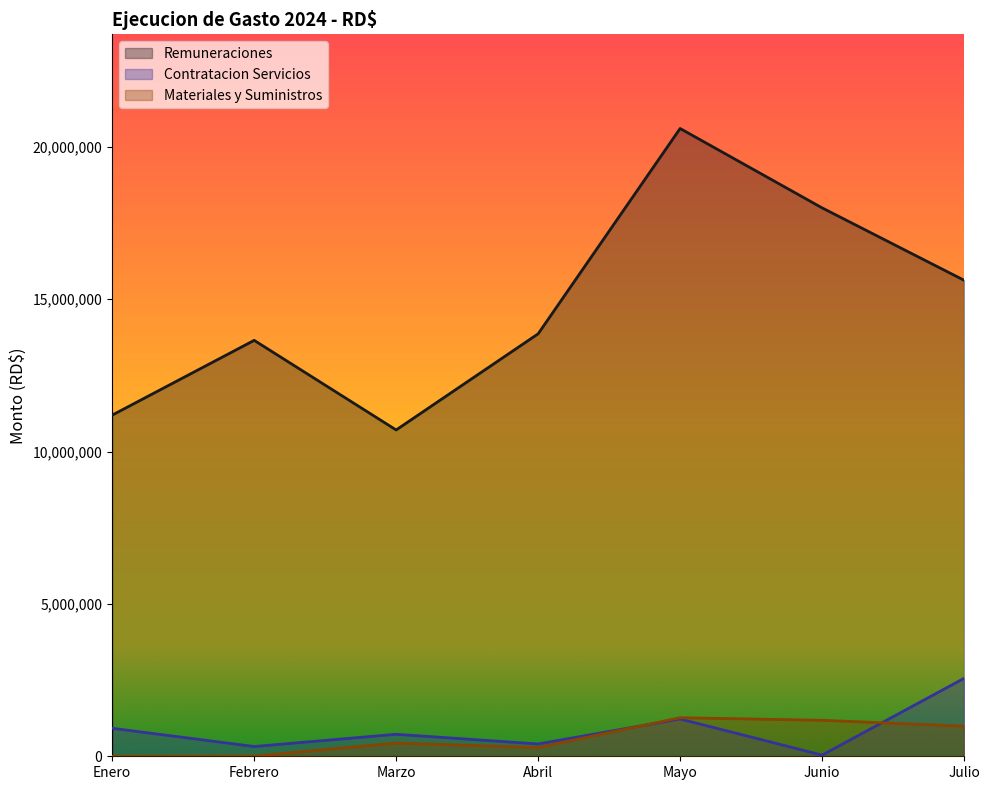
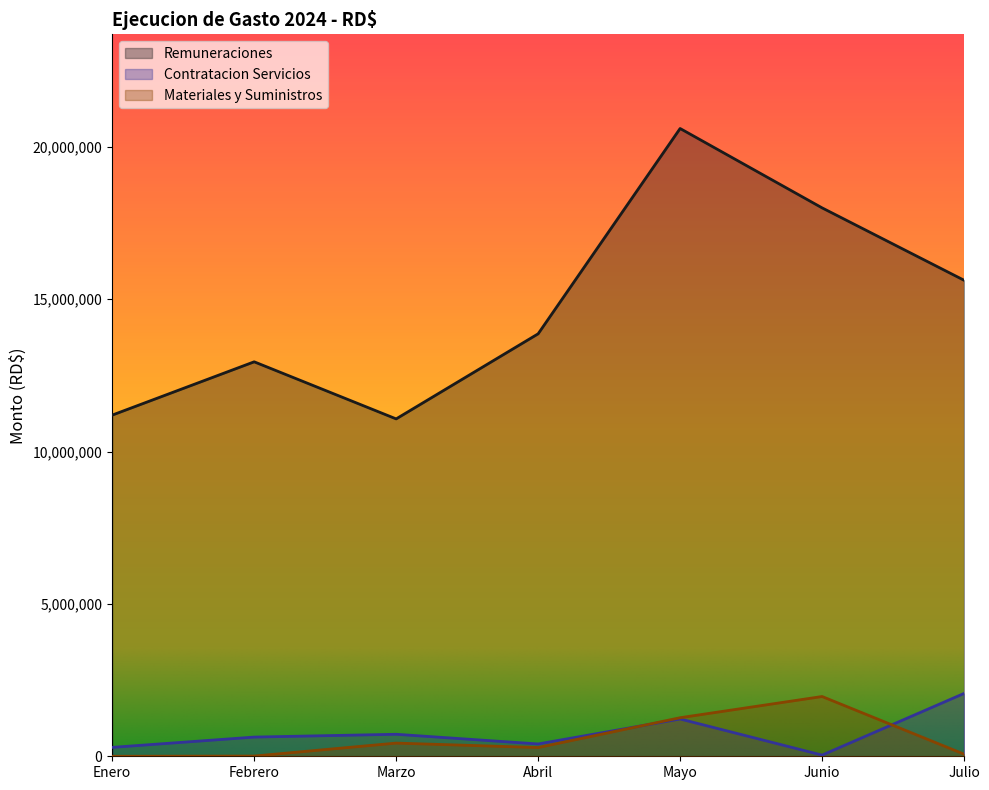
Contratacion Servicios, Enero: 900,000 -> 300,000
Remuneraciones, Febrero: 13,700,000 -> 12,900,000
Contratacion Servicios, Febrero: 300,000 -> 600,000
Remuneraciones, Marzo: 10,700,000 -> 11,100,000
Materiales y Suministros, Junio: 1,200,000 -> 2,000,000
Contratacion Servicios, Julio: 2,600,000 -> 2,100,000
Materiales y Suministros, Julio: 1,000,000 -> 100,000
